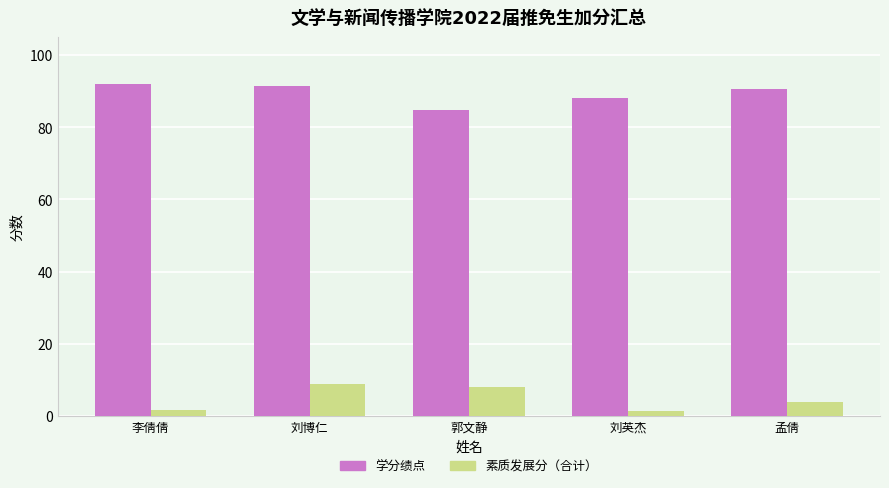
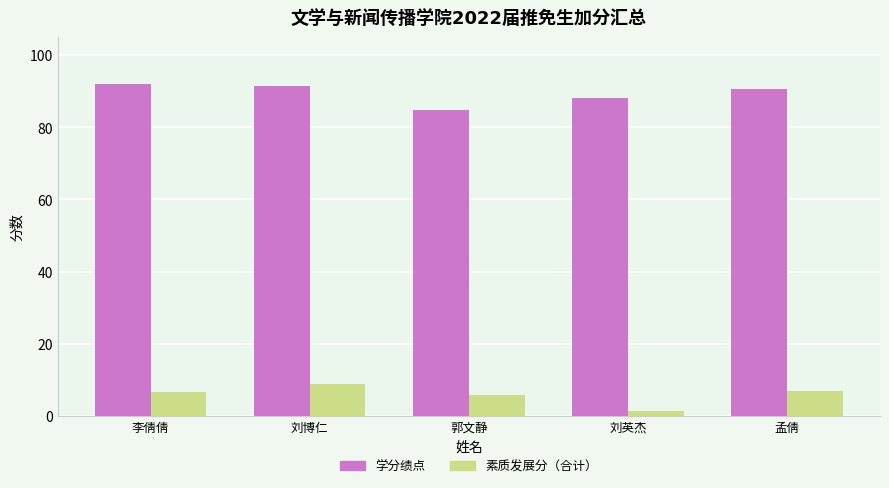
素质发展分（合计）, 李倩倩: 2 -> 7
素质发展分（合计）, 郭文静: 8 -> 6
素质发展分（合计）, 孟倩: 4 -> 7
